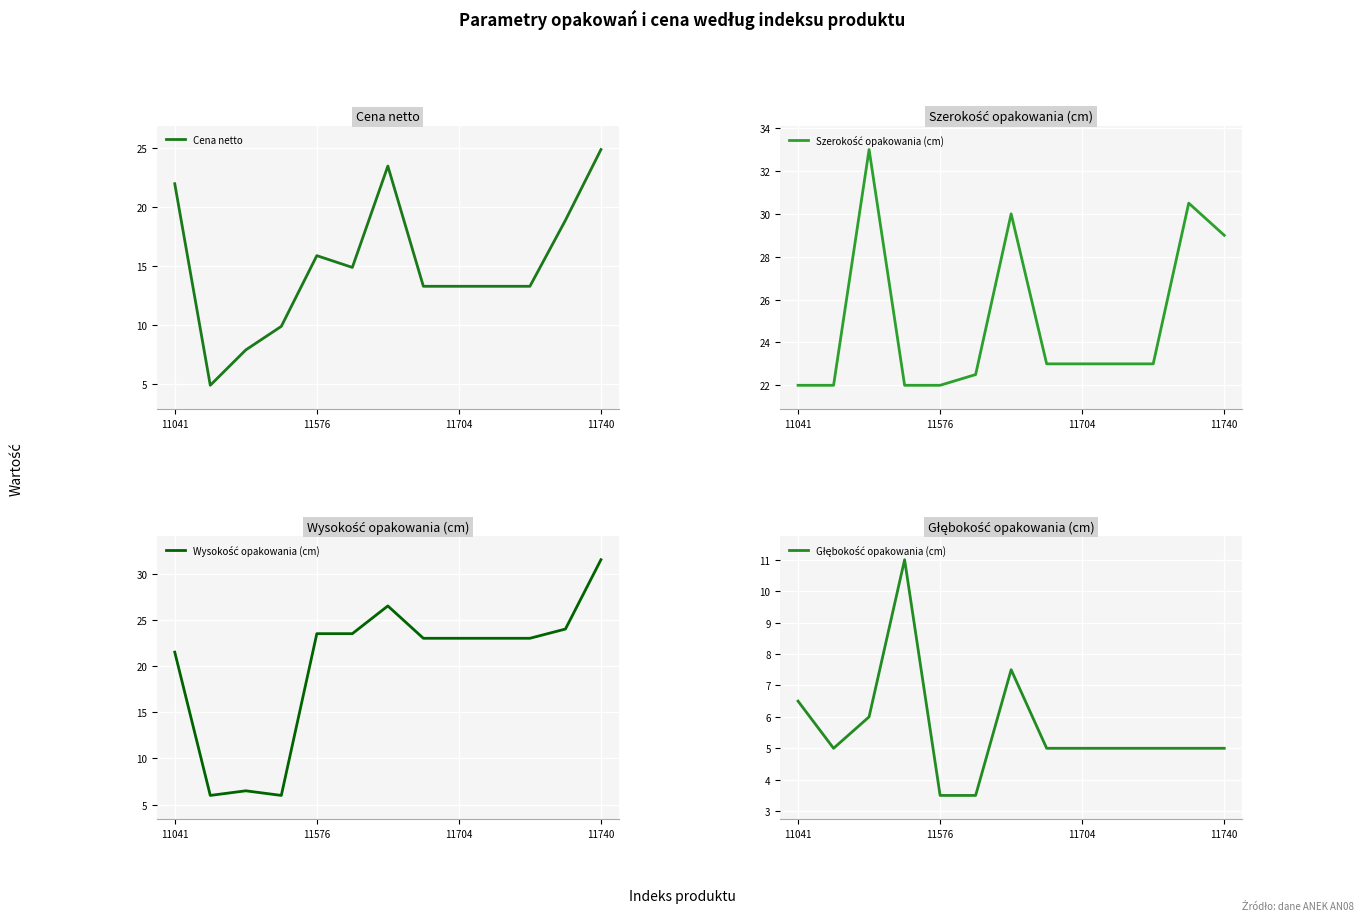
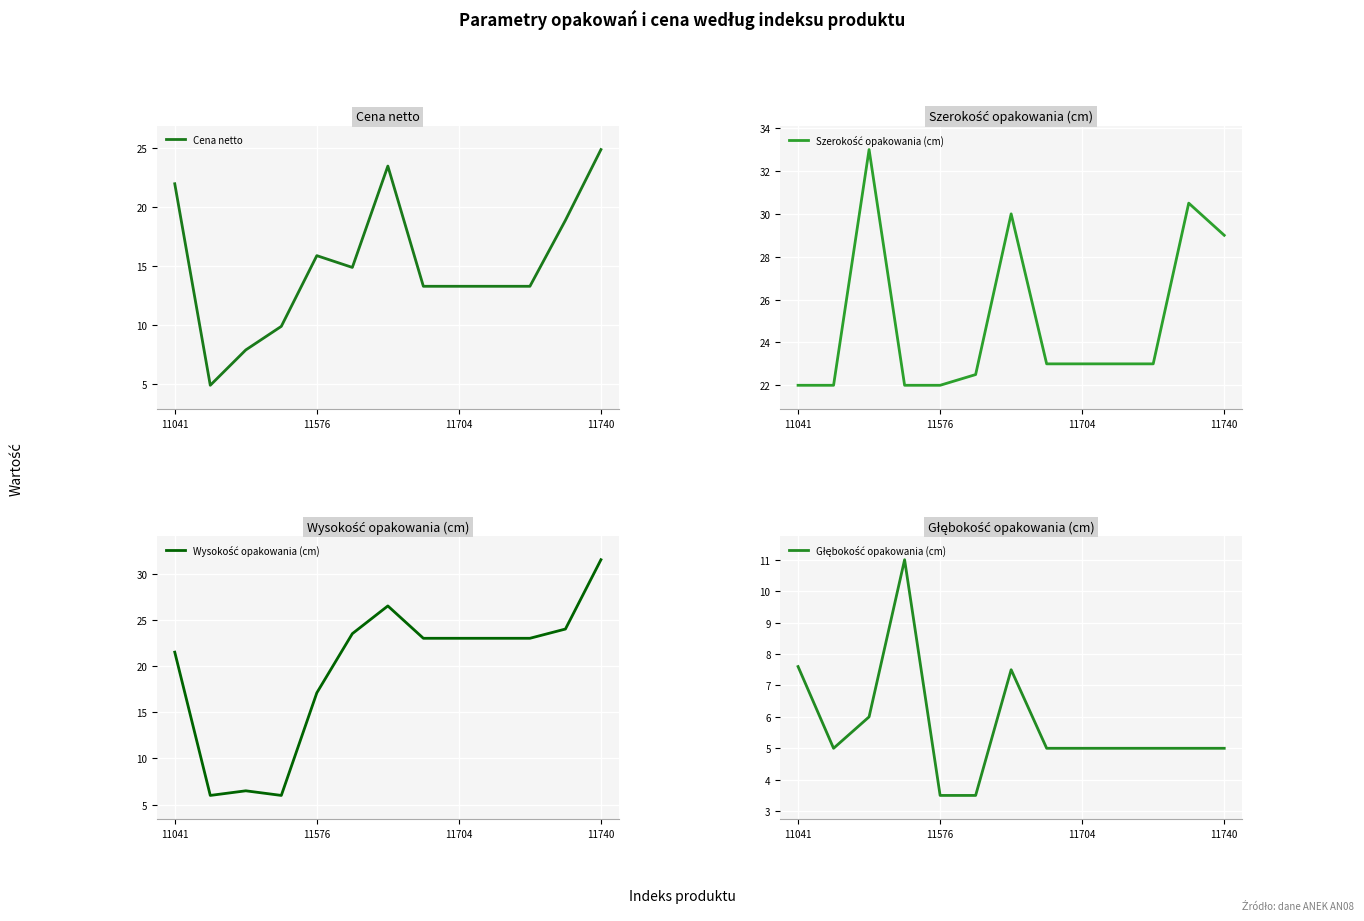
Wysokość opakowania (cm), 11576: 24 -> 17
Głębokość opakowania (cm), 11041: 6.5 -> 7.6
